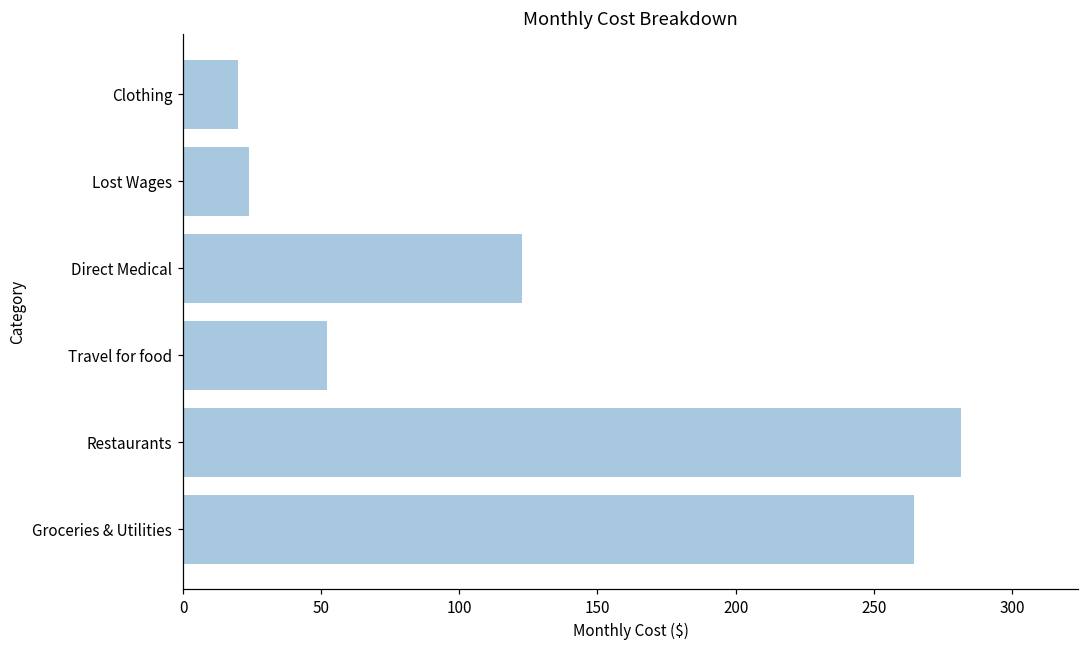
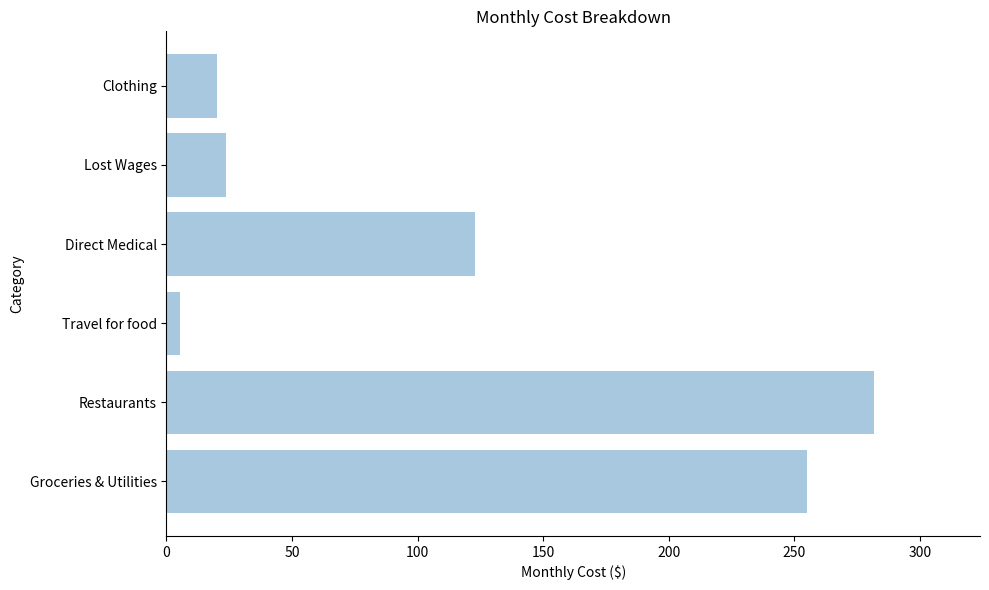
Travel for food: 52 -> 5
Groceries & Utilities: 265 -> 255
